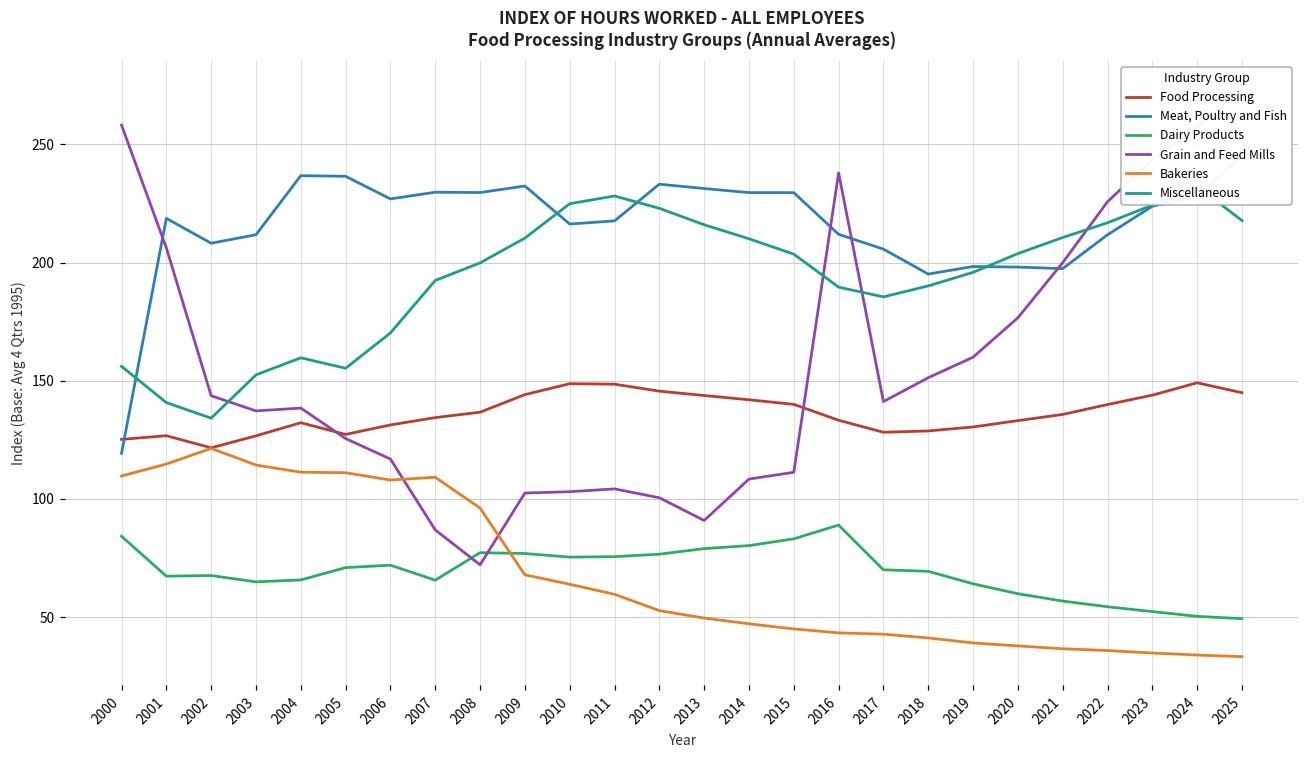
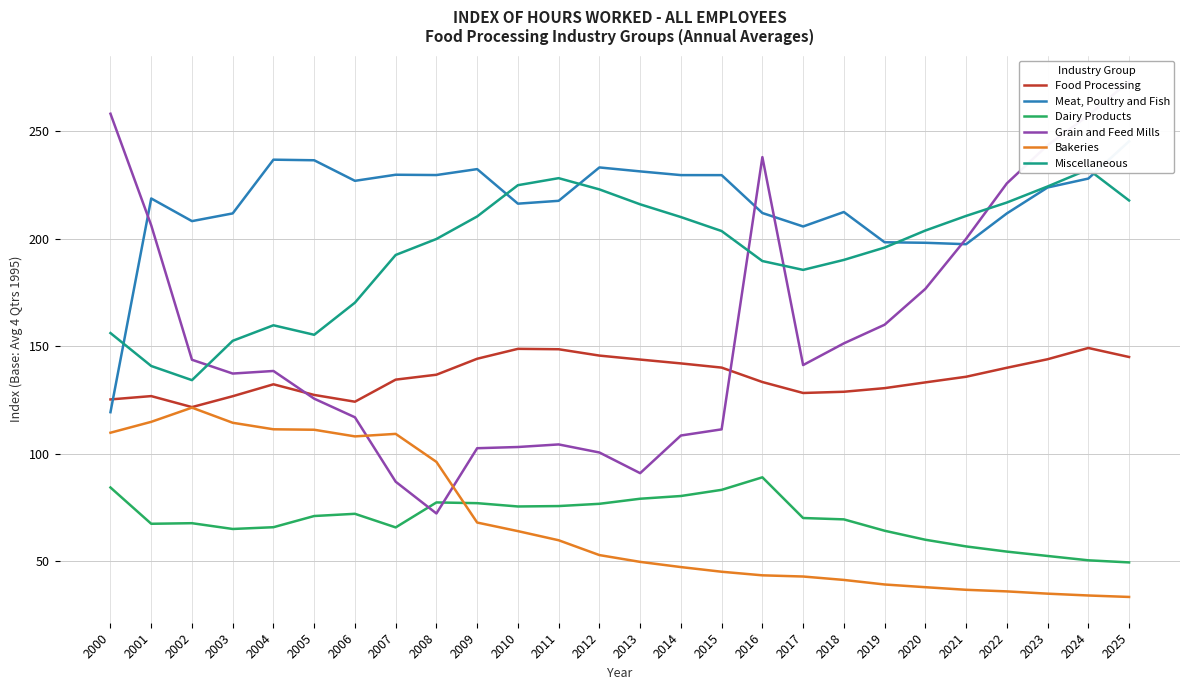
Food Processing, 2006: 131 -> 124
Meat, Poultry and Fish, 2018: 195 -> 212
